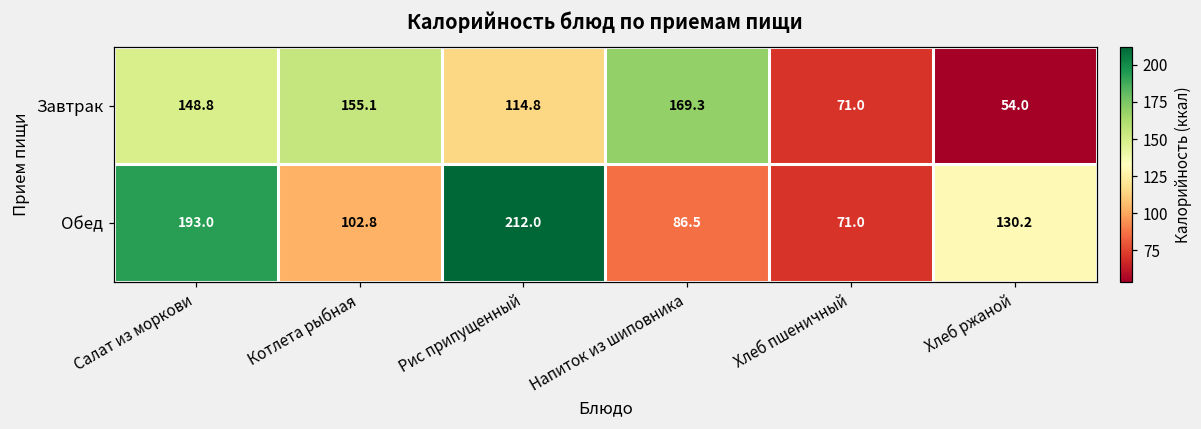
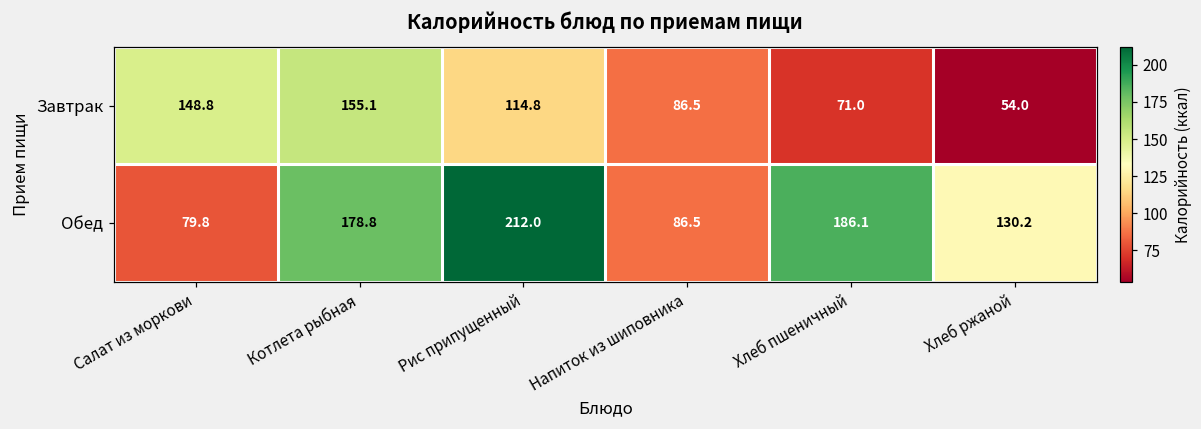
Завтрак, Напиток из шиповника: 169.3 -> 86.5
Обед, Салат из моркови: 193.0 -> 79.8
Обед, Котлета рыбная: 102.8 -> 178.8
Обед, Хлеб пшеничный: 71.0 -> 186.1
